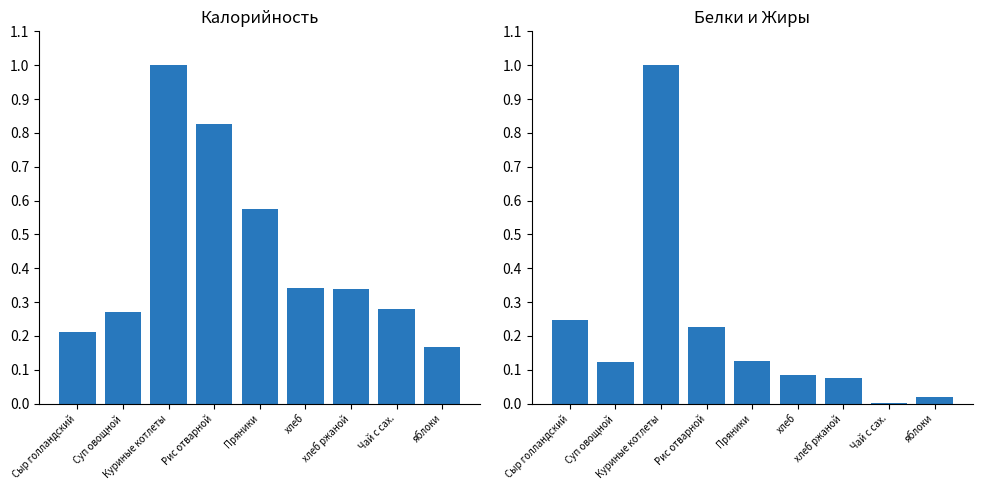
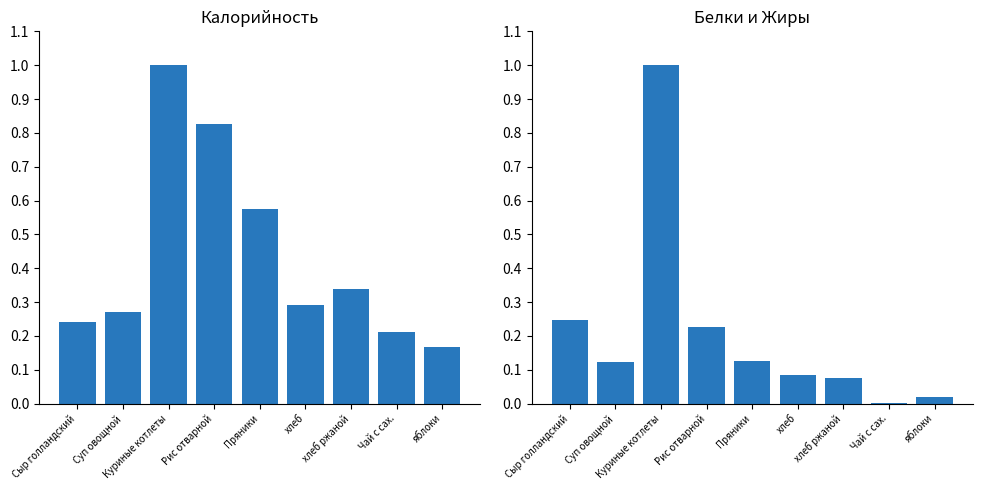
Калорийность, Сыр голландский: 0.21 -> 0.24
Калорийность, хлеб: 0.34 -> 0.29
Калорийность, Чай с сах.: 0.28 -> 0.21
